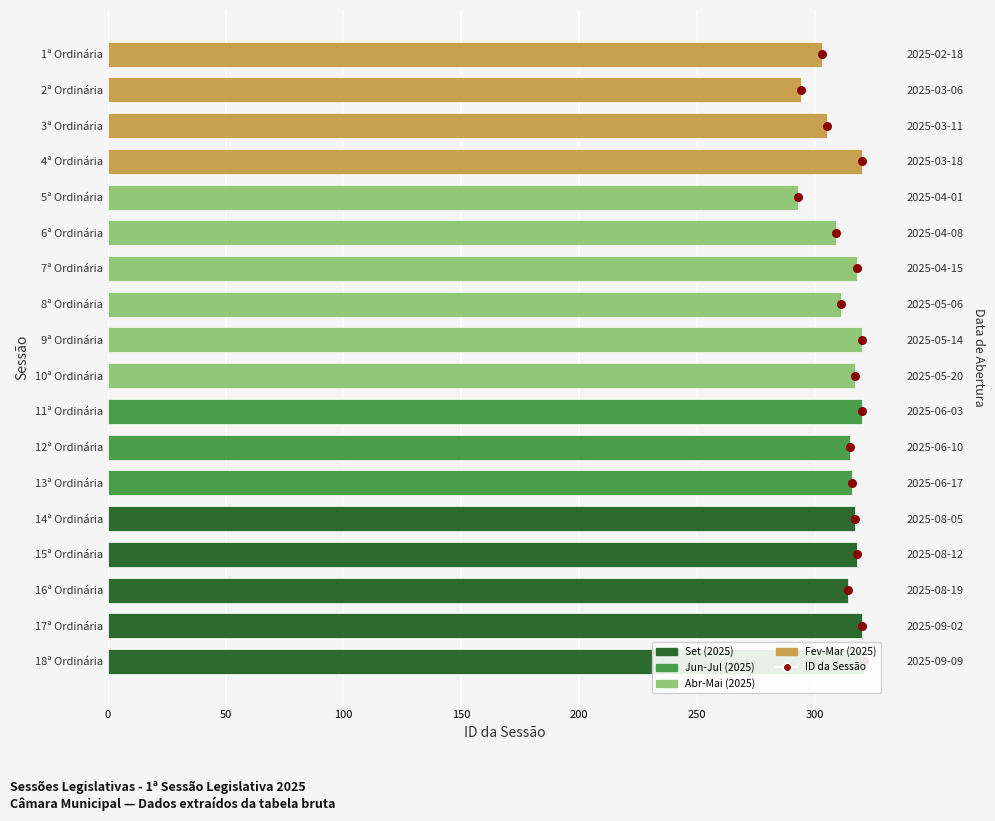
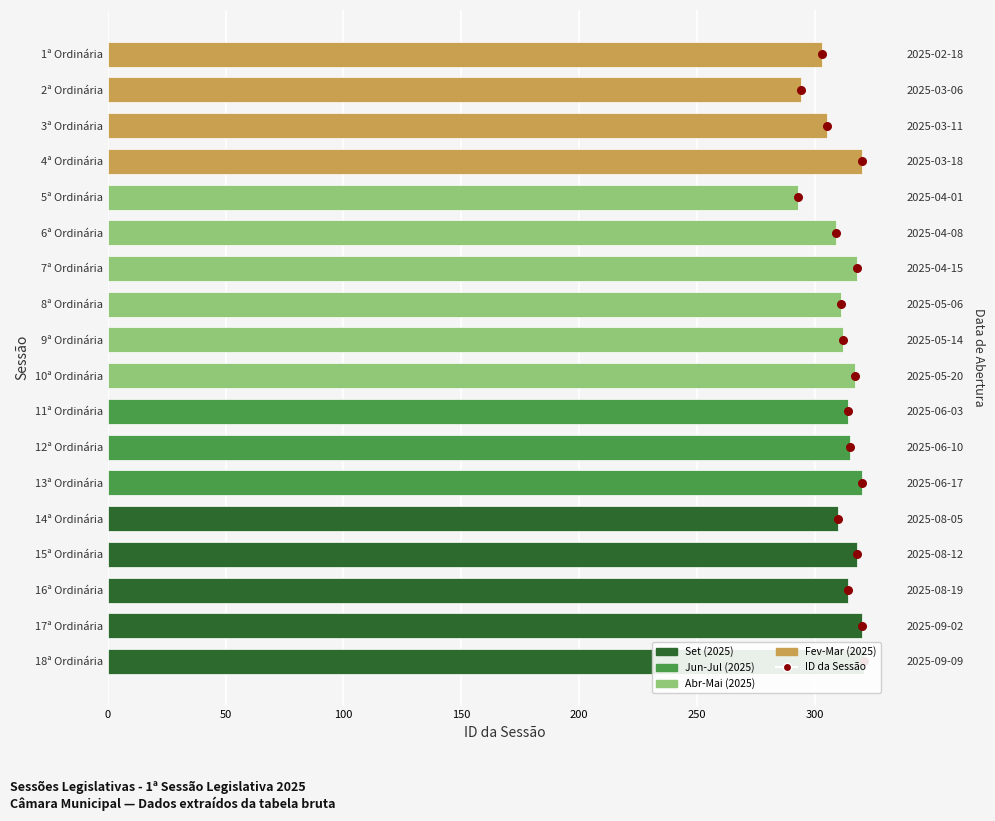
9ª Ordinária: 320 -> 312
11ª Ordinária: 320 -> 314
13ª Ordinária: 316 -> 320
14ª Ordinária: 317 -> 310
